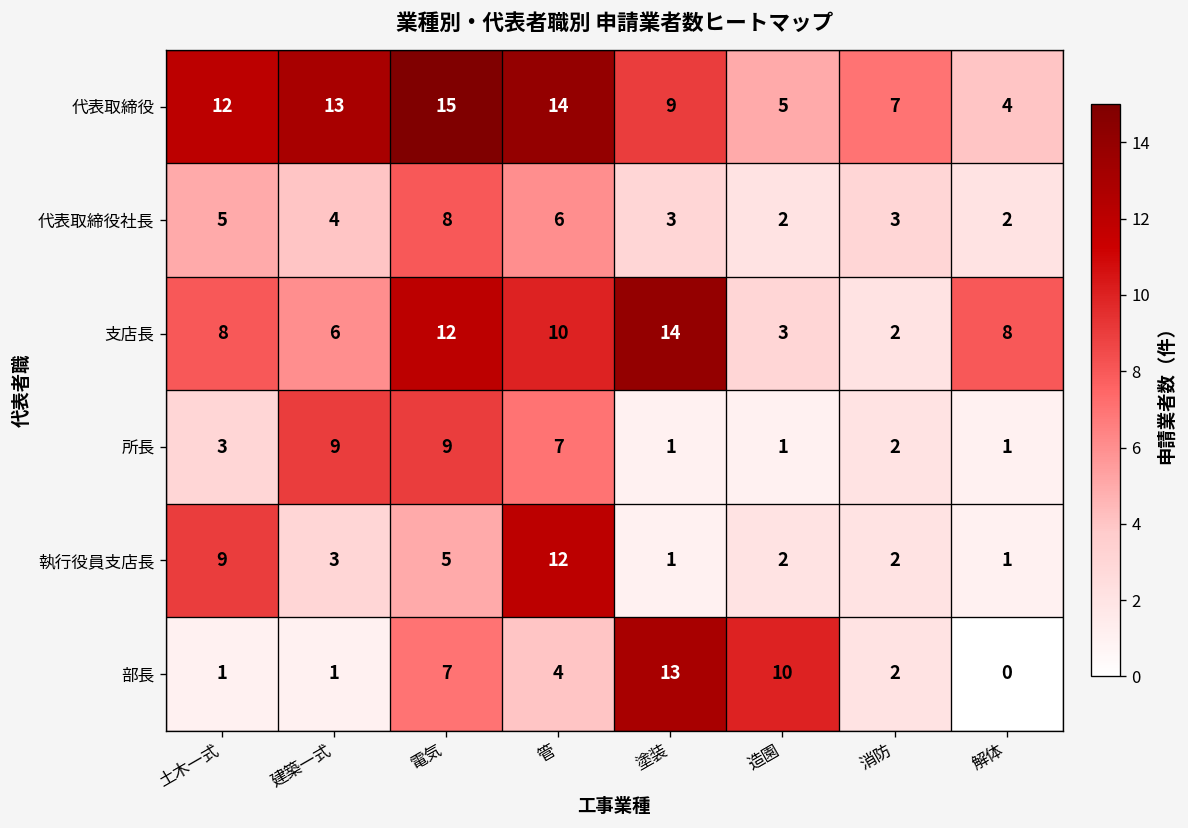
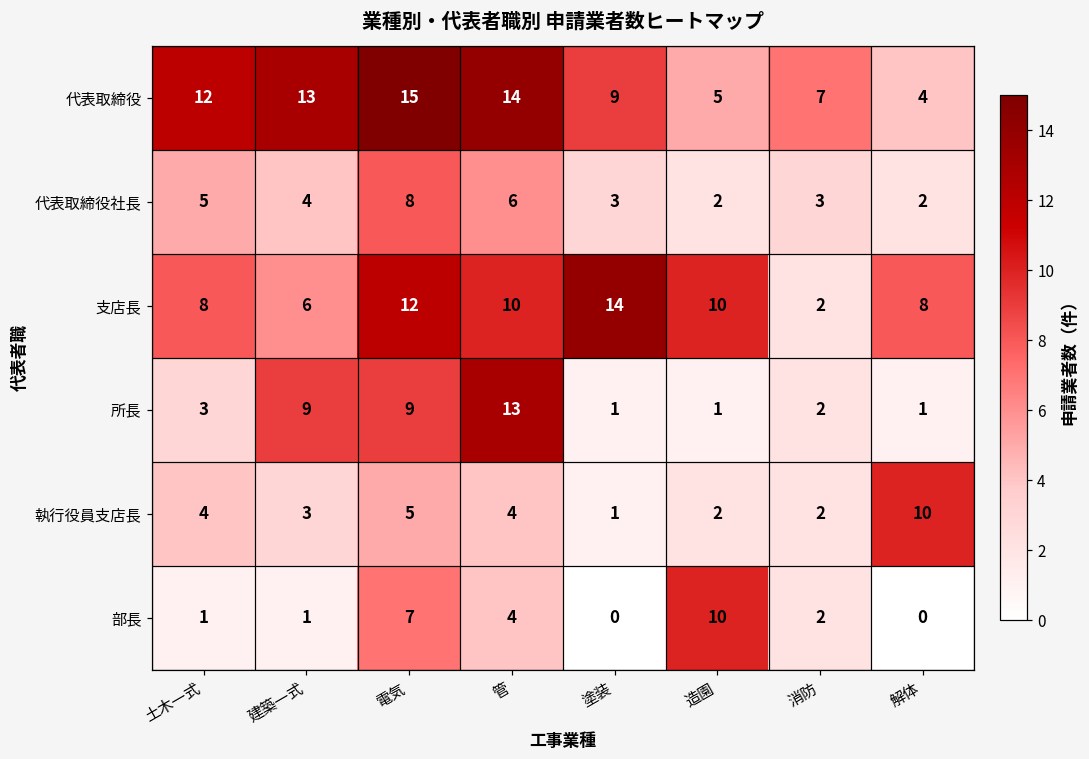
支店長, 造園: 3 -> 10
所長, 管: 7 -> 13
執行役員支店長, 土木一式: 9 -> 4
執行役員支店長, 管: 12 -> 4
執行役員支店長, 解体: 1 -> 10
部長, 塗装: 13 -> 0
